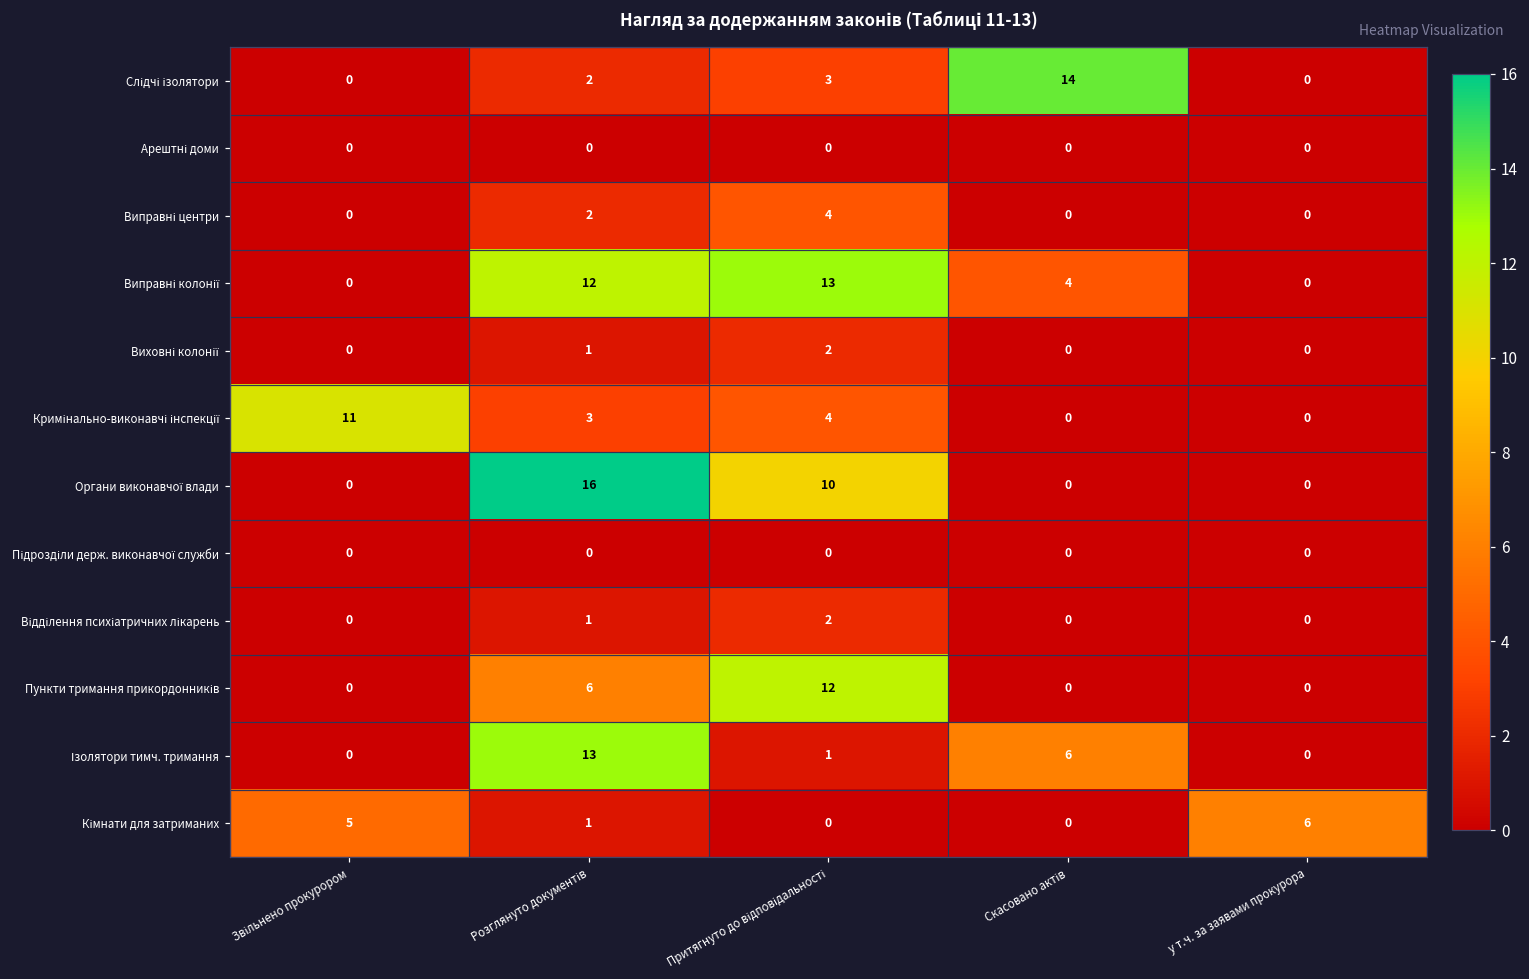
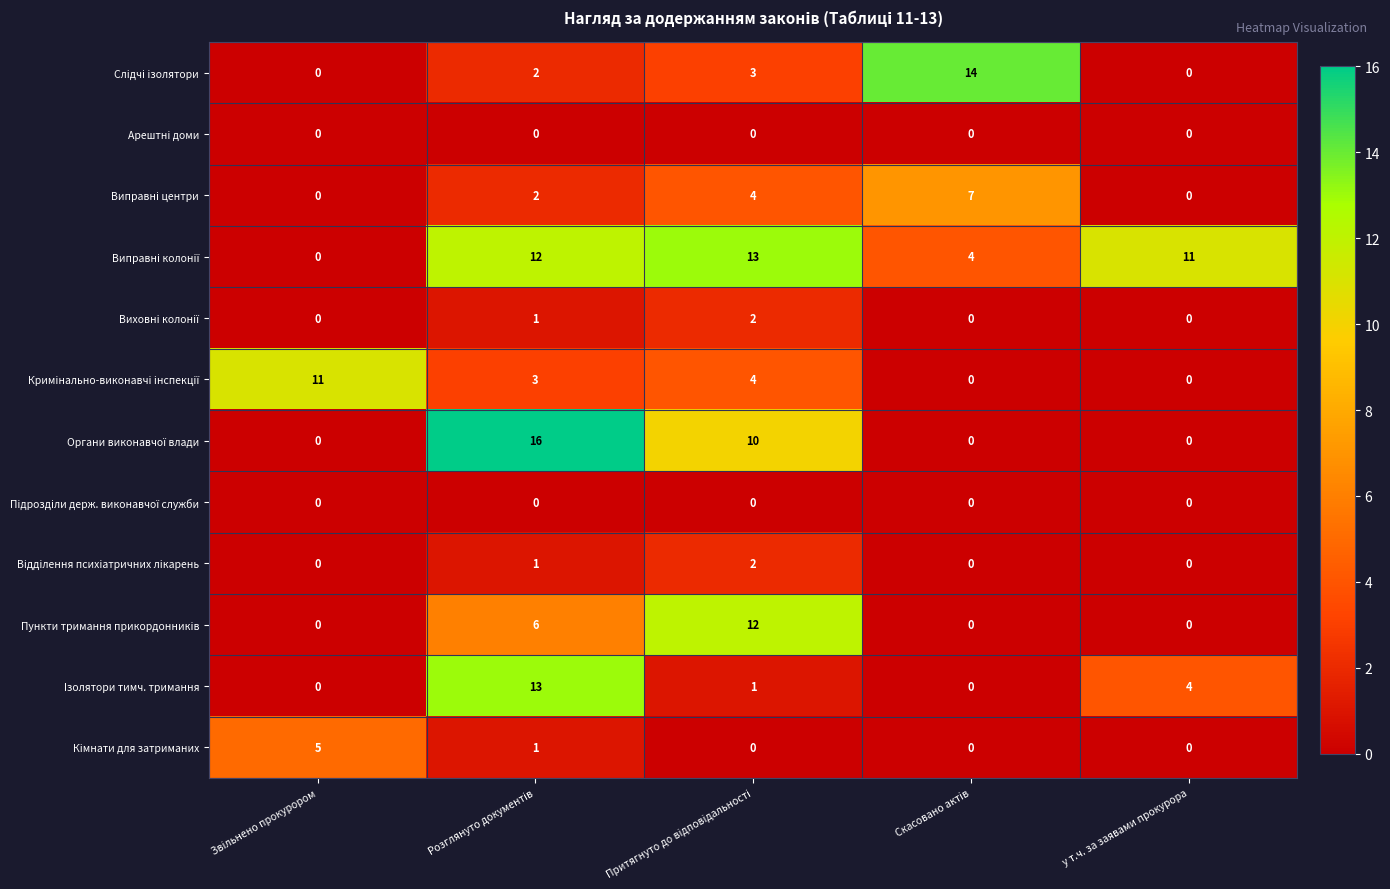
Виправні центри, Скасовано актів: 0 -> 7
Виправні колонії, у т.ч. за заявами прокурора: 0 -> 11
Ізолятори тимч. тримання, Скасовано актів: 6 -> 0
Ізолятори тимч. тримання, у т.ч. за заявами прокурора: 0 -> 4
Кімнати для затриманих, у т.ч. за заявами прокурора: 6 -> 0
